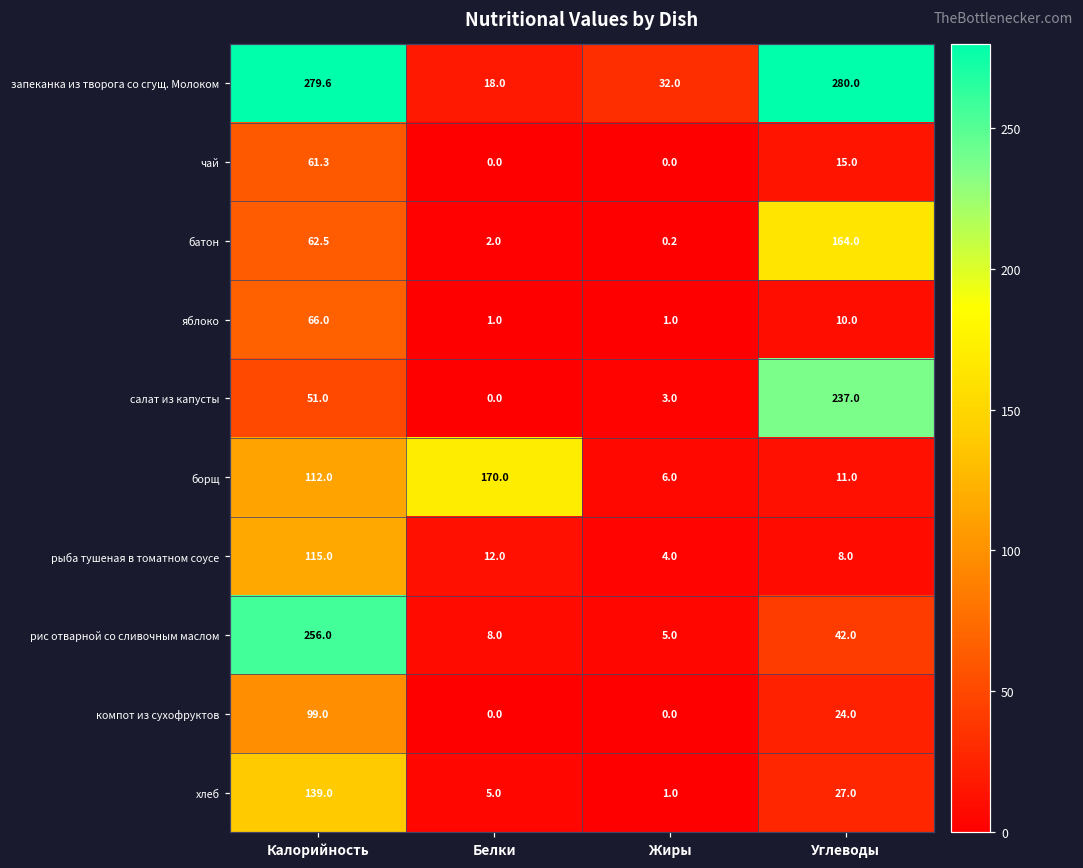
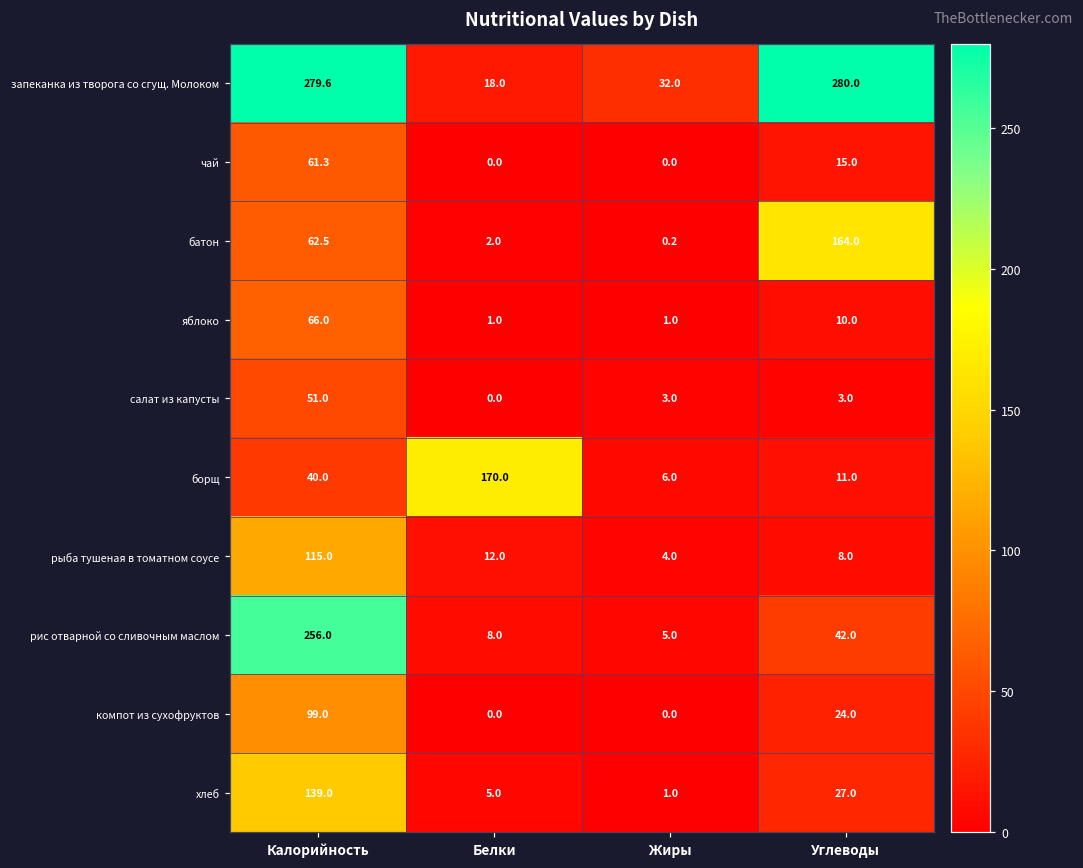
салат из капусты, Углеводы: 237.0 -> 3.0
борщ, Калорийность: 112.0 -> 40.0
